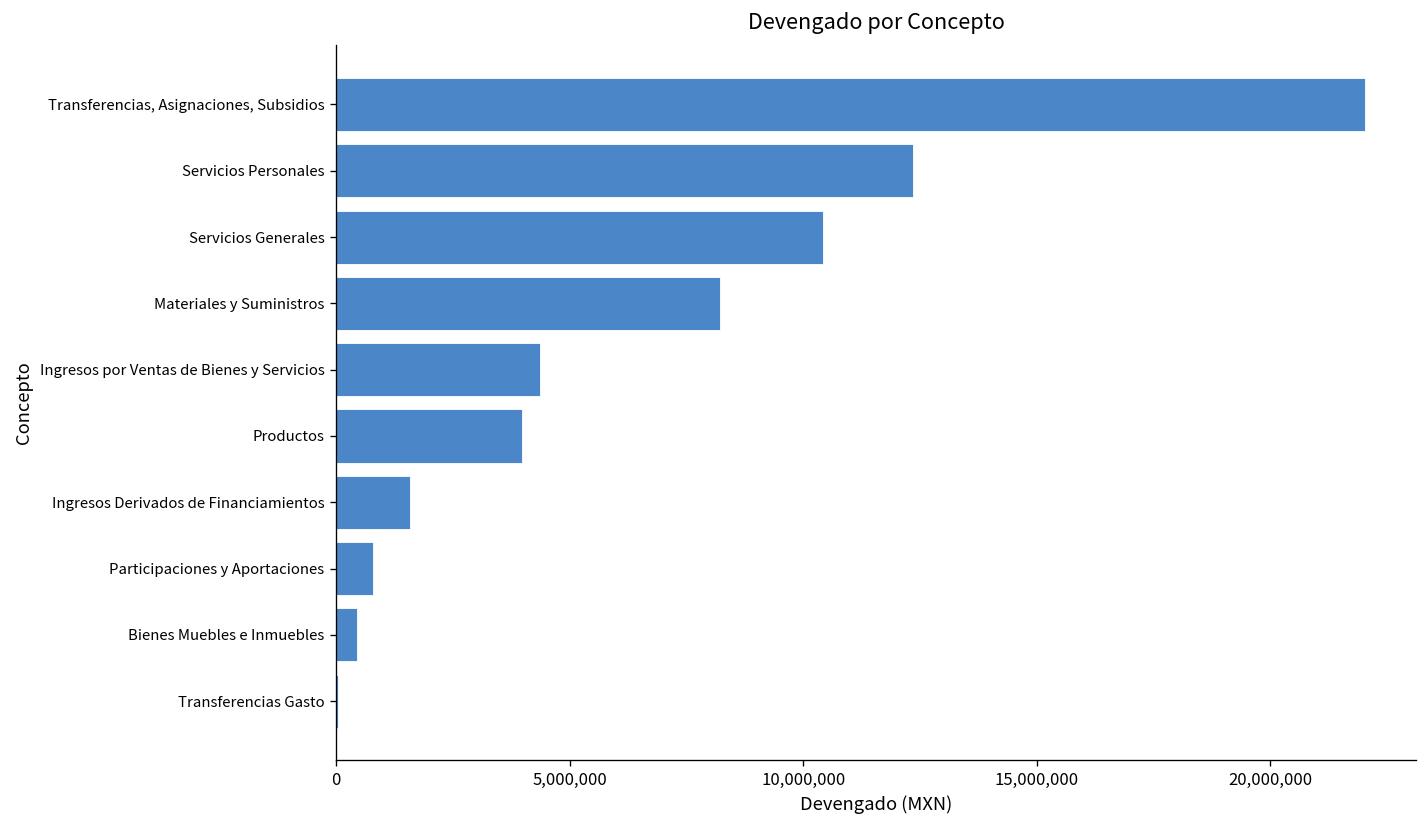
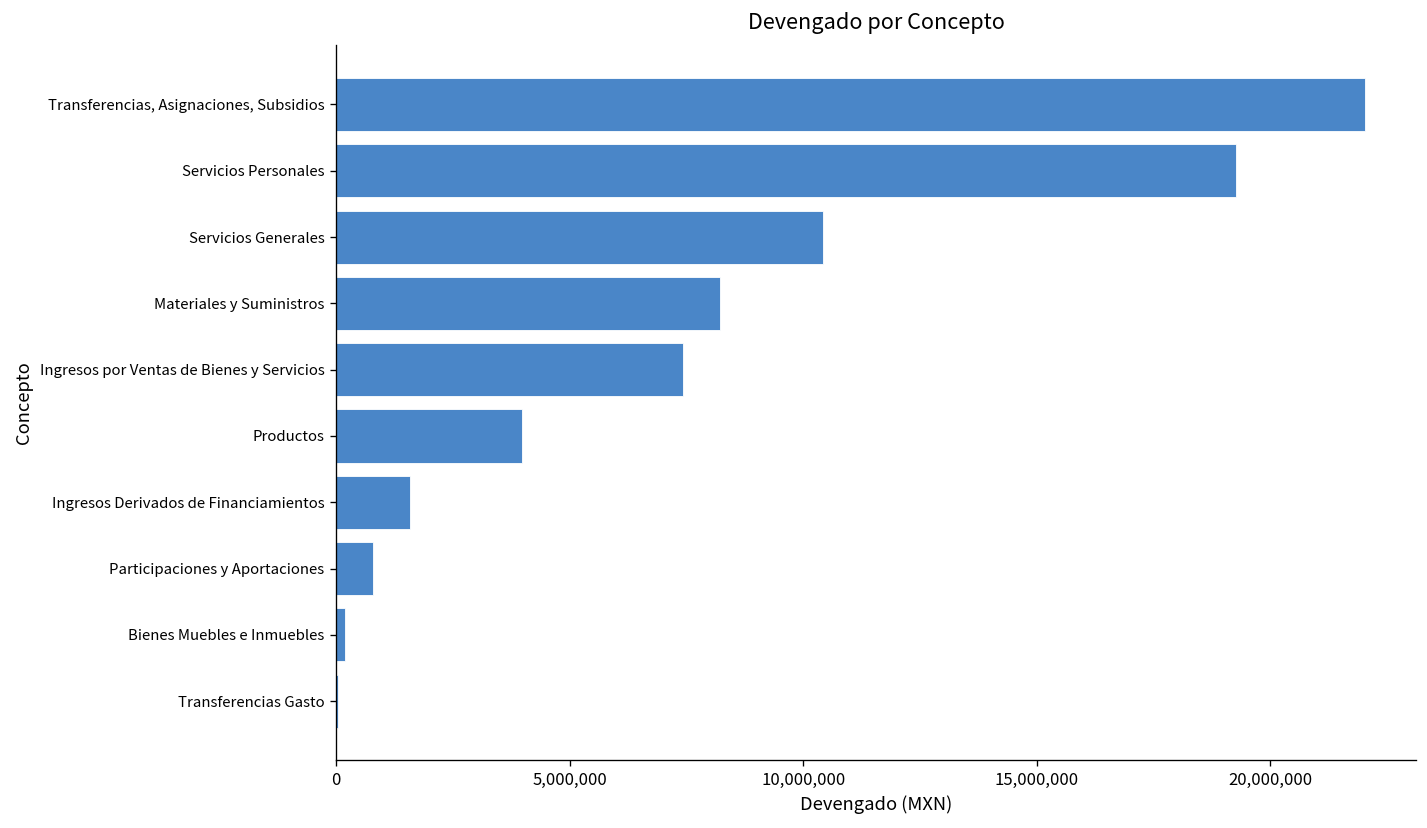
Servicios Personales: 12,400,000 -> 19,300,000
Ingresos por Ventas de Bienes y Servicios: 4,400,000 -> 7,400,000
Bienes Muebles e Inmuebles: 500,000 -> 200,000
